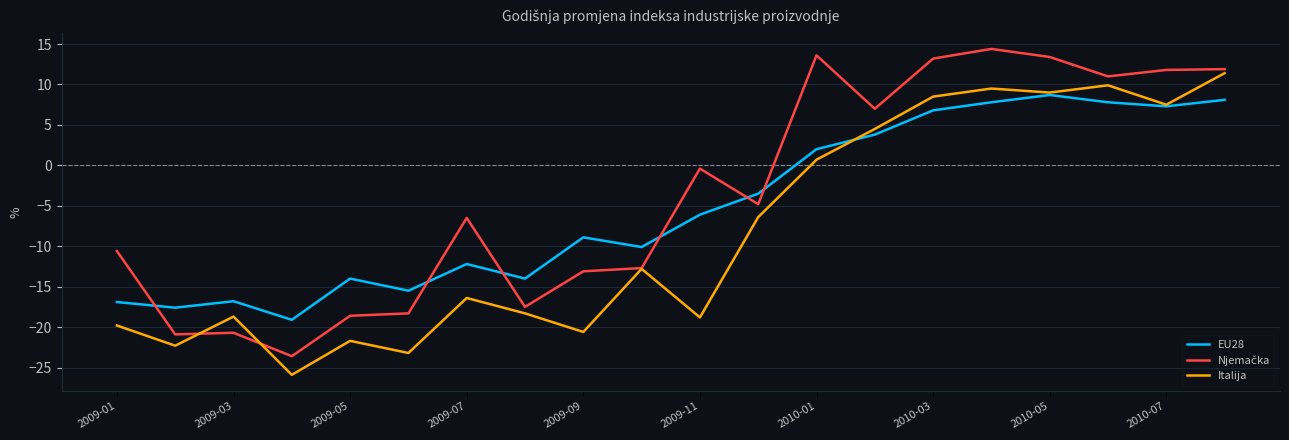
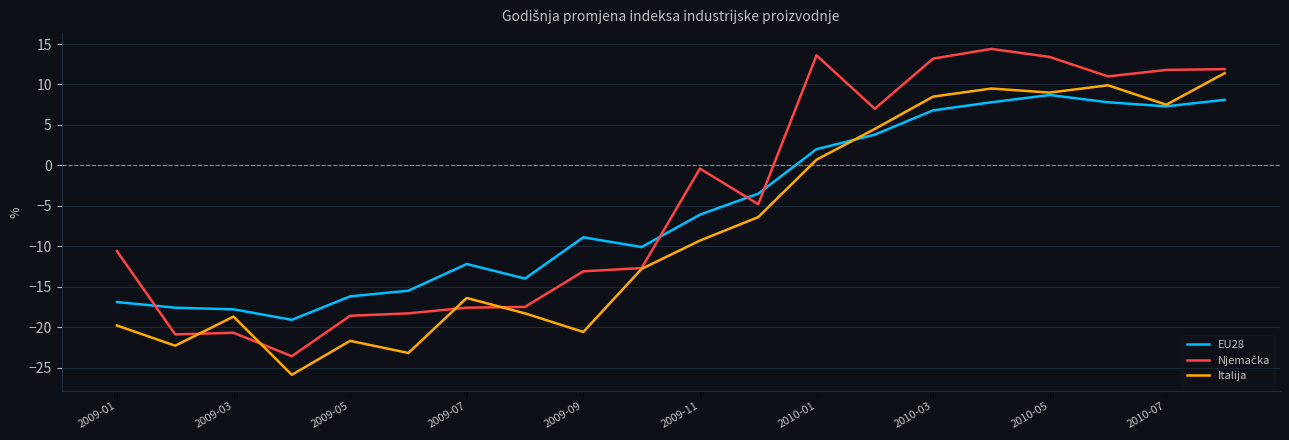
EU28, 2009-03: -17 -> -18
EU28, 2009-05: -14 -> -16
Njemačka, 2009-07: -7 -> -18
Italija, 2009-11: -19 -> -9
